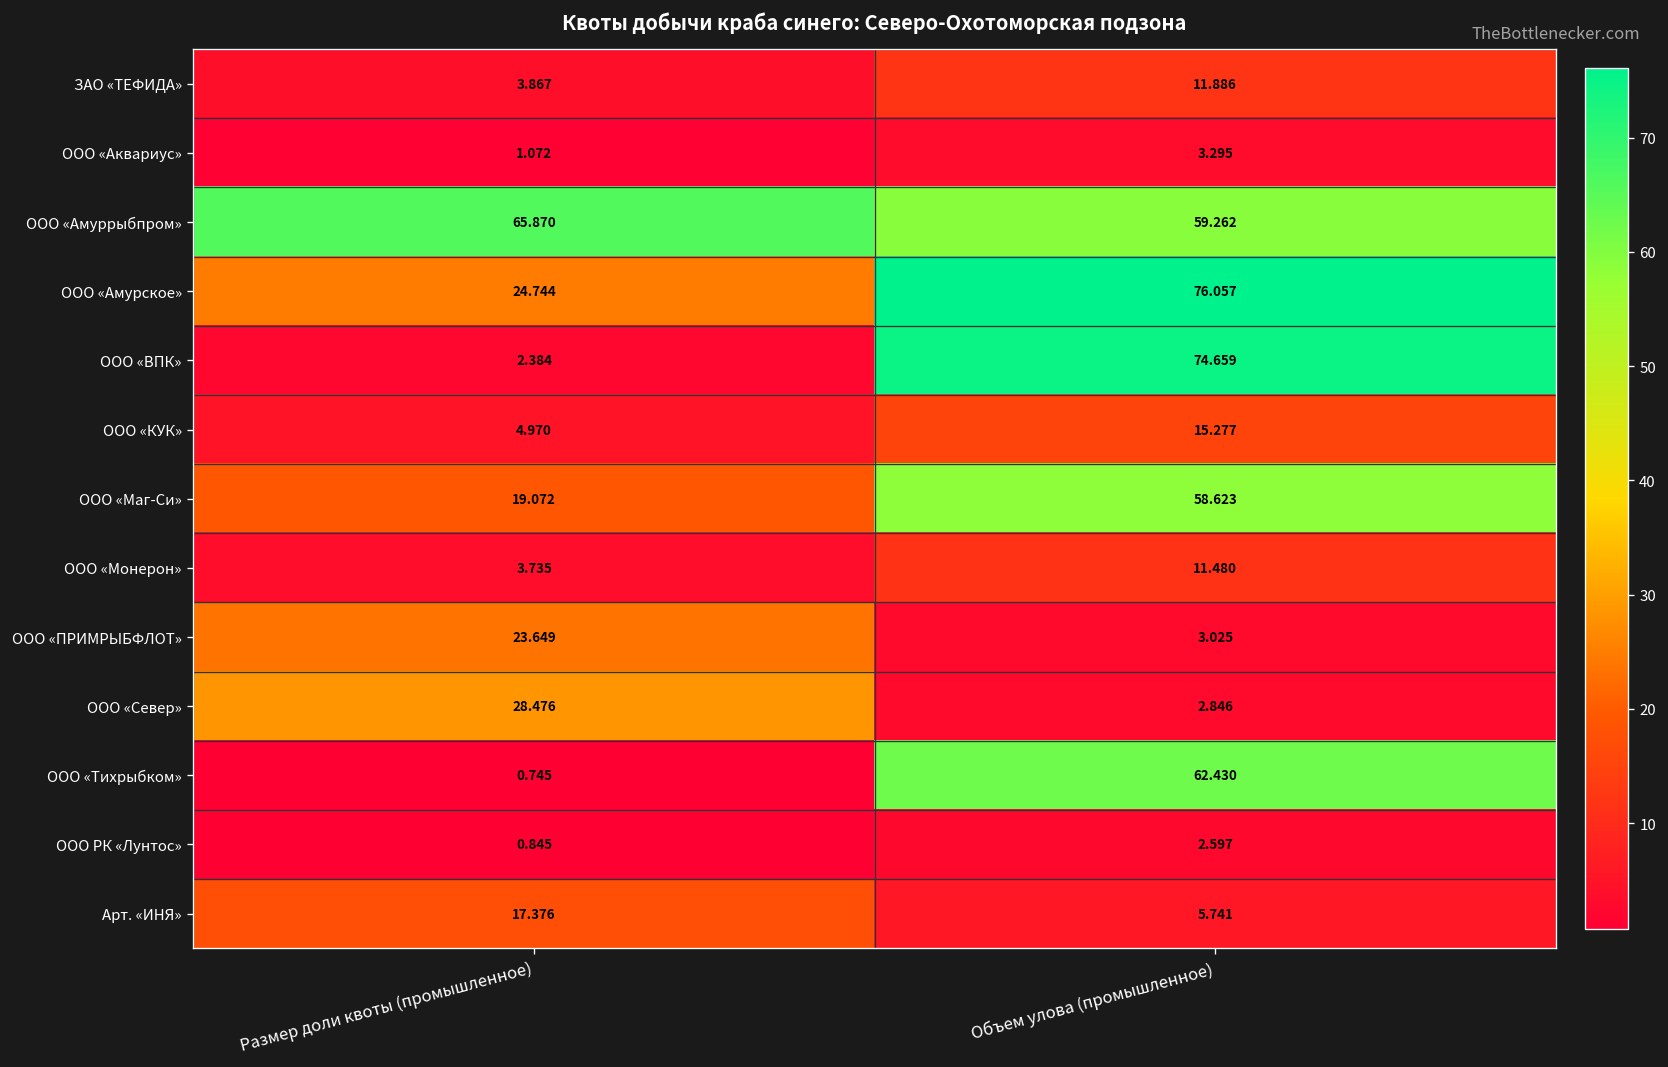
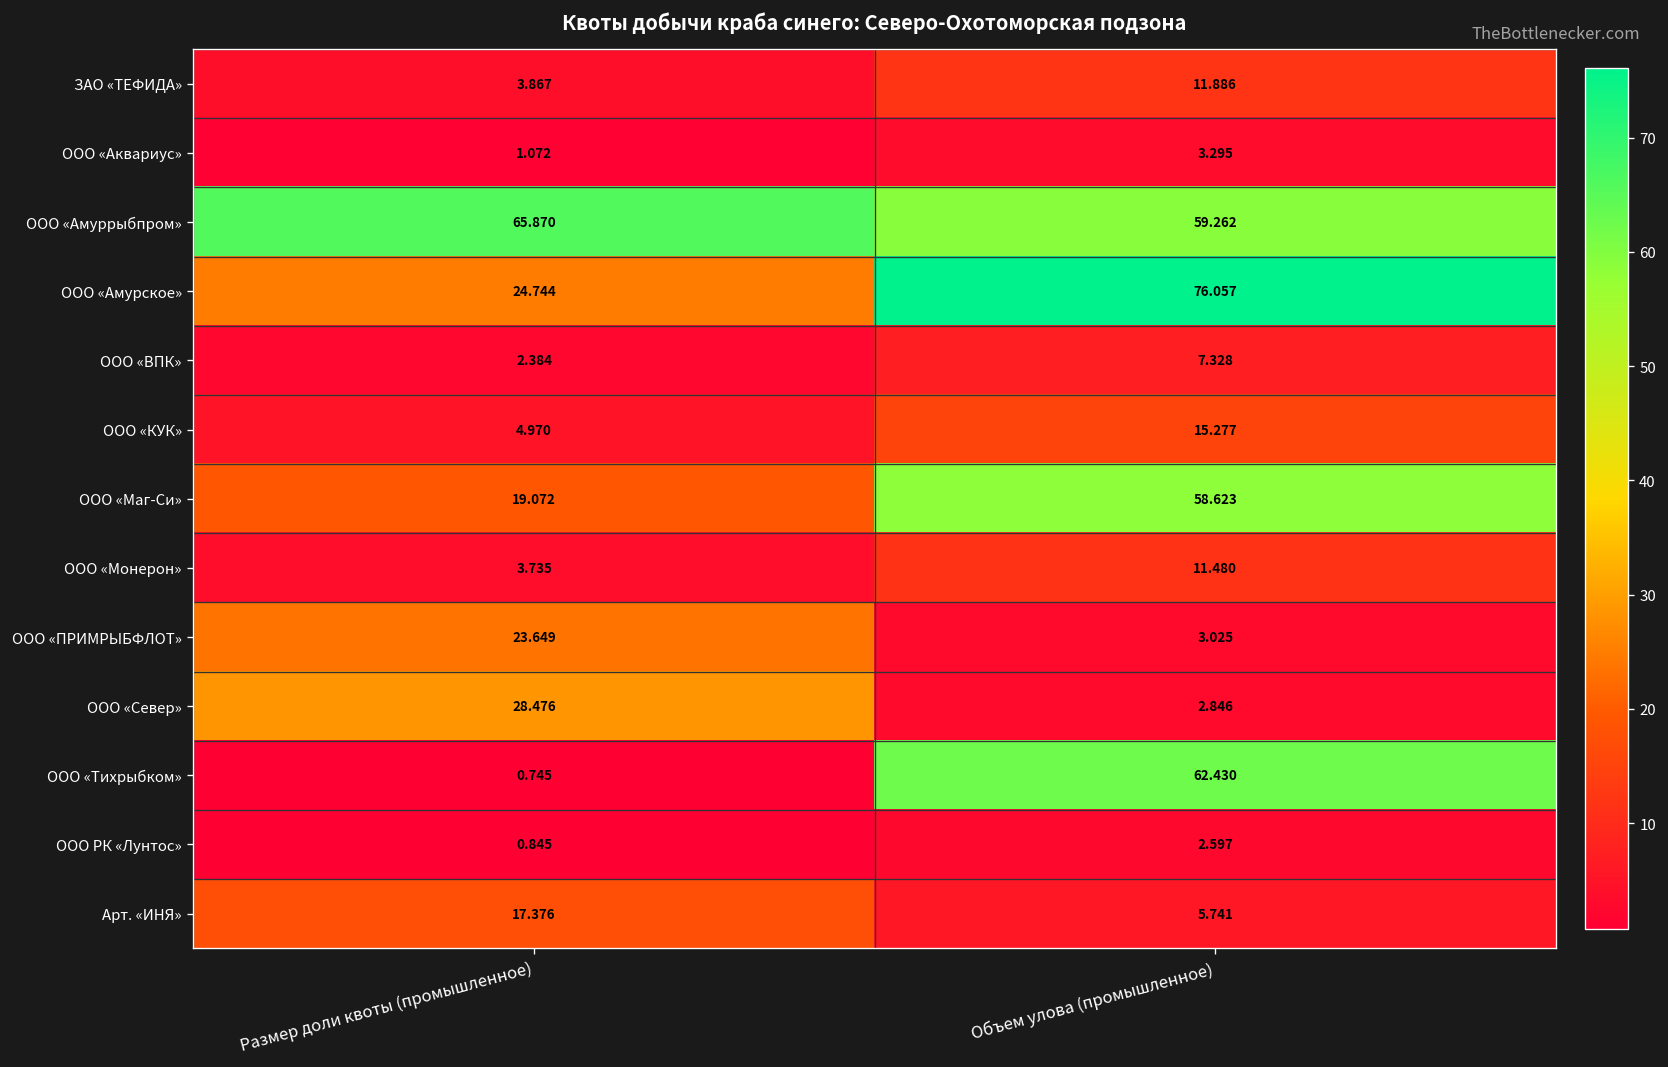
ООО «ВПК», Объем улова (промышленное): 74.659 -> 7.328
